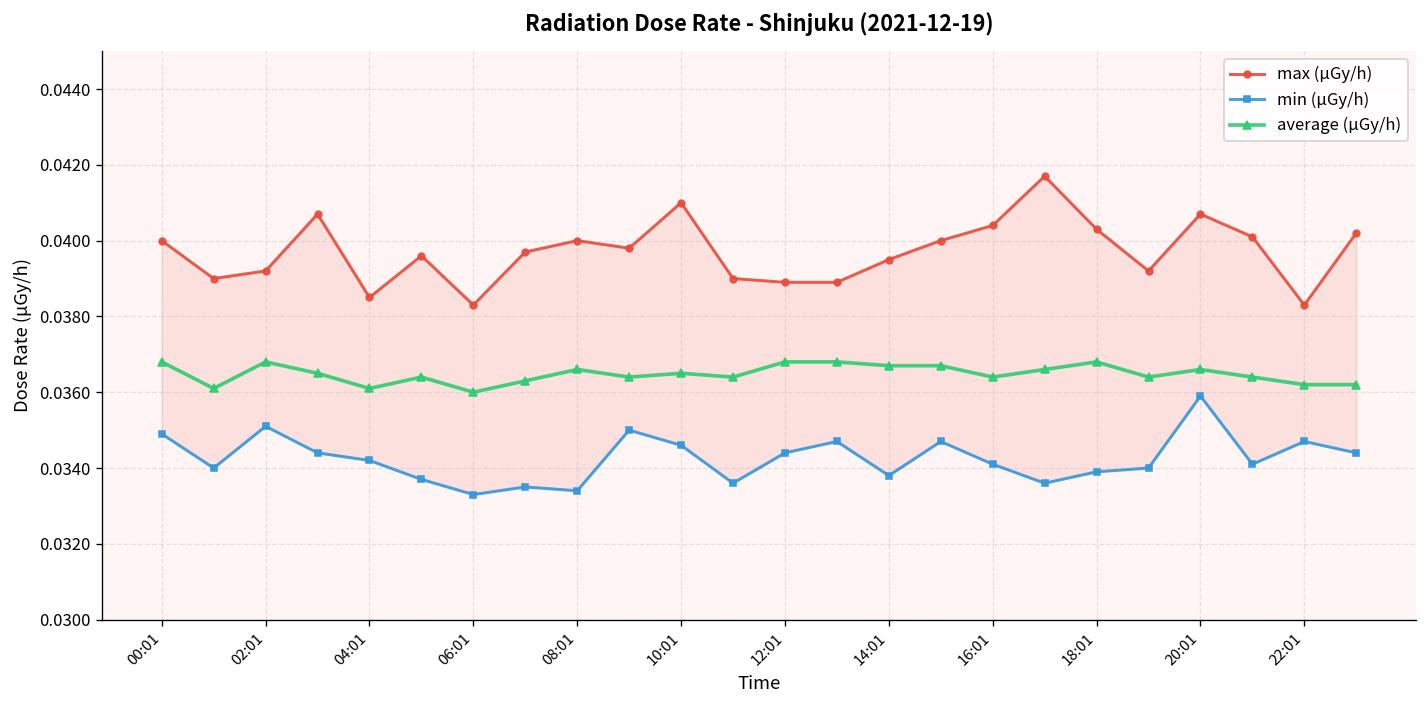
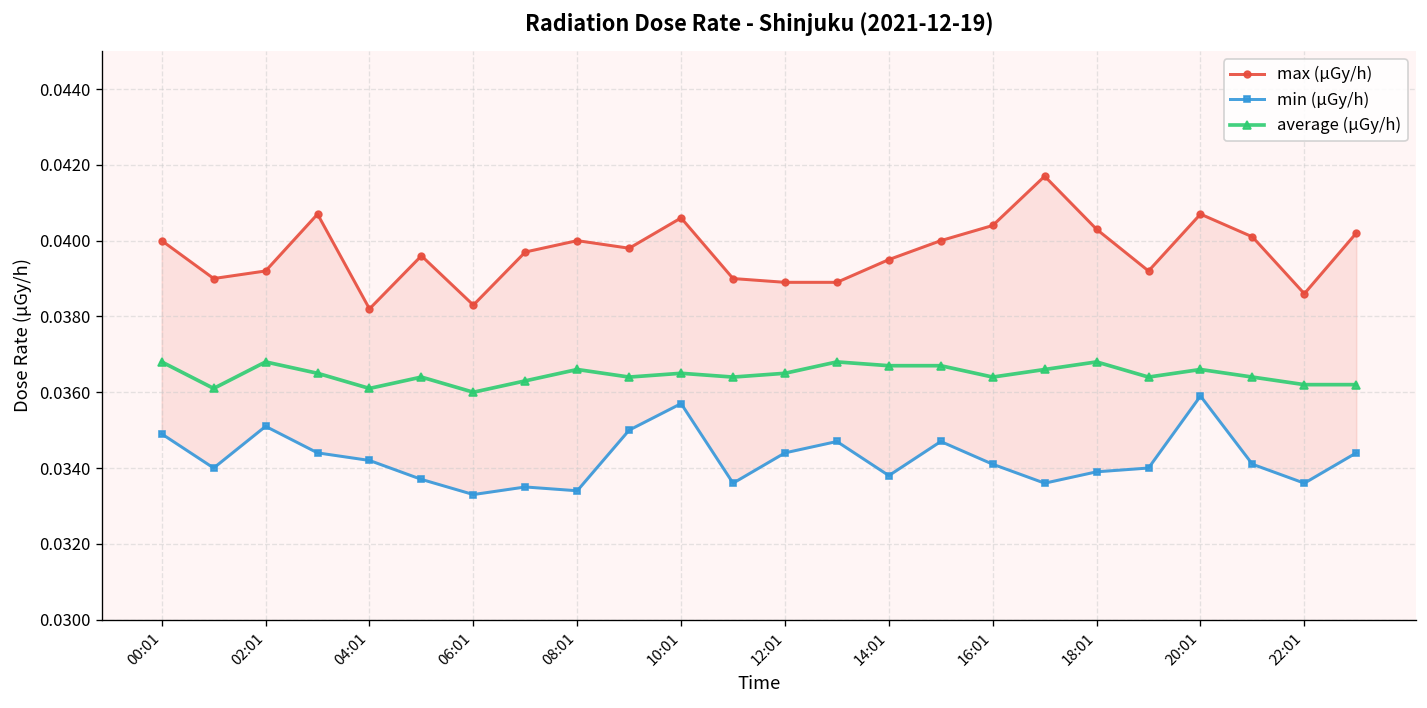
max (μGy/h), 04:01: 0.0385 -> 0.0382
max (μGy/h), 10:01: 0.0410 -> 0.0406
min (μGy/h), 10:01: 0.0346 -> 0.0357
average (μGy/h), 12:01: 0.0368 -> 0.0365
max (μGy/h), 22:01: 0.0383 -> 0.0386
min (μGy/h), 22:01: 0.0347 -> 0.0336
